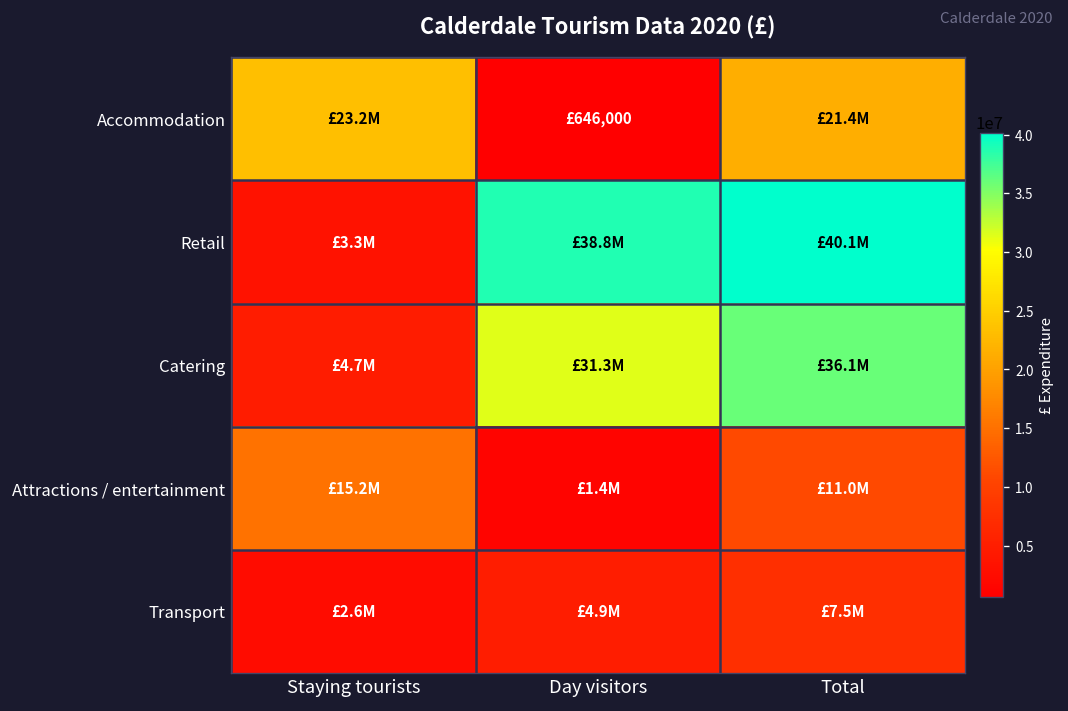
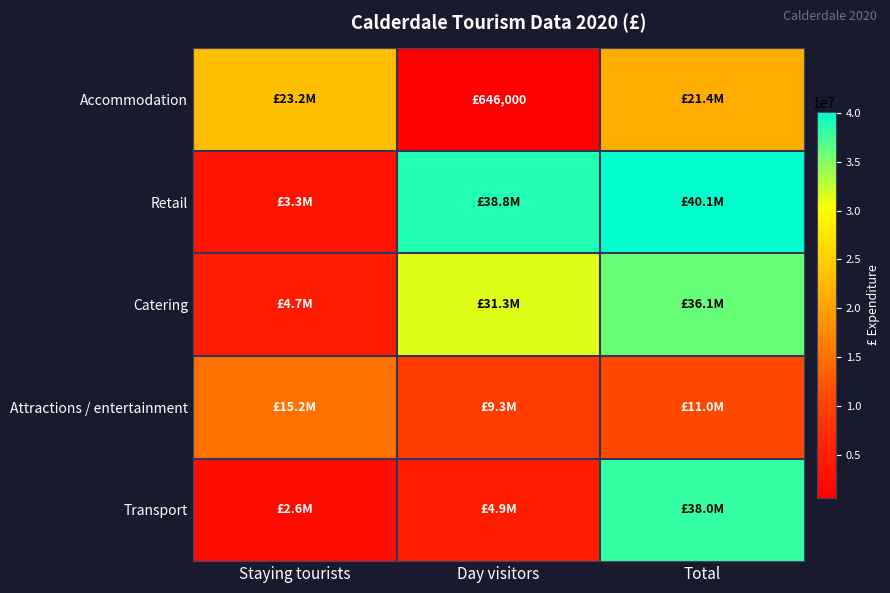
Attractions / entertainment, Day visitors: £1.4M -> £9.3M
Transport, Total: £7.5M -> £38.0M
